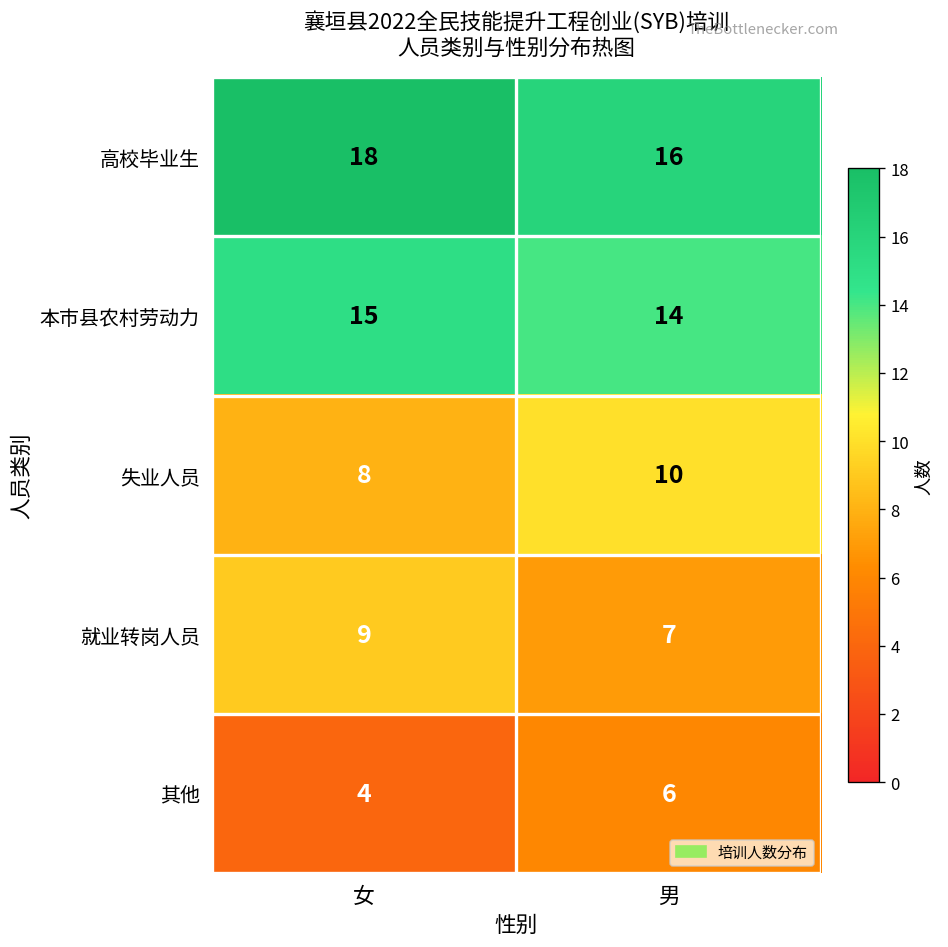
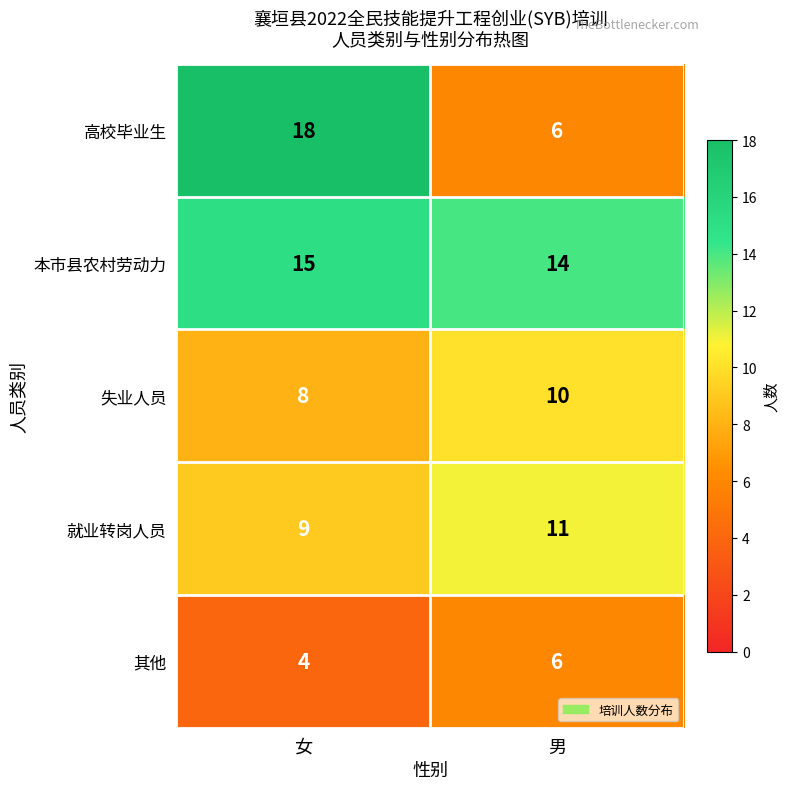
高校毕业生, 男: 16 -> 6
就业转岗人员, 男: 7 -> 11
